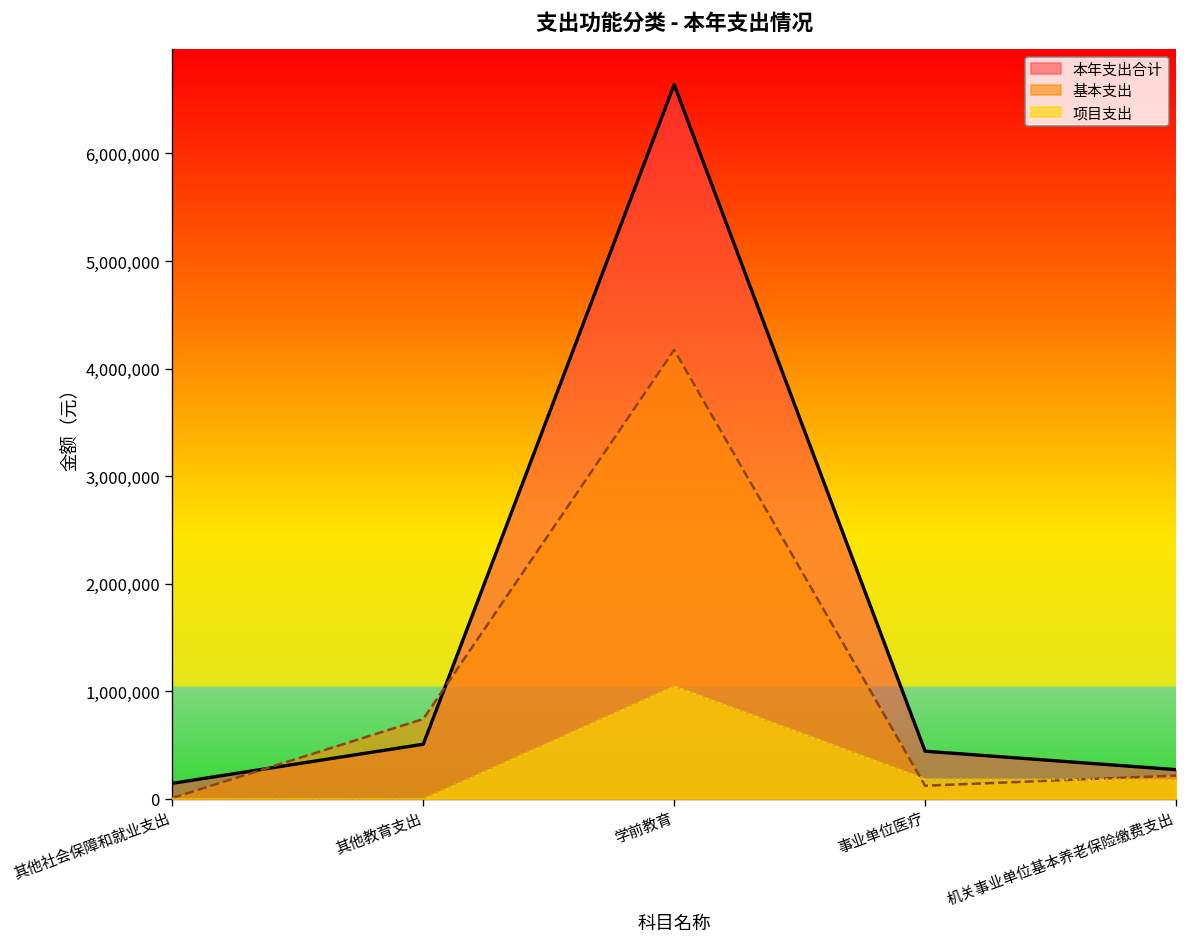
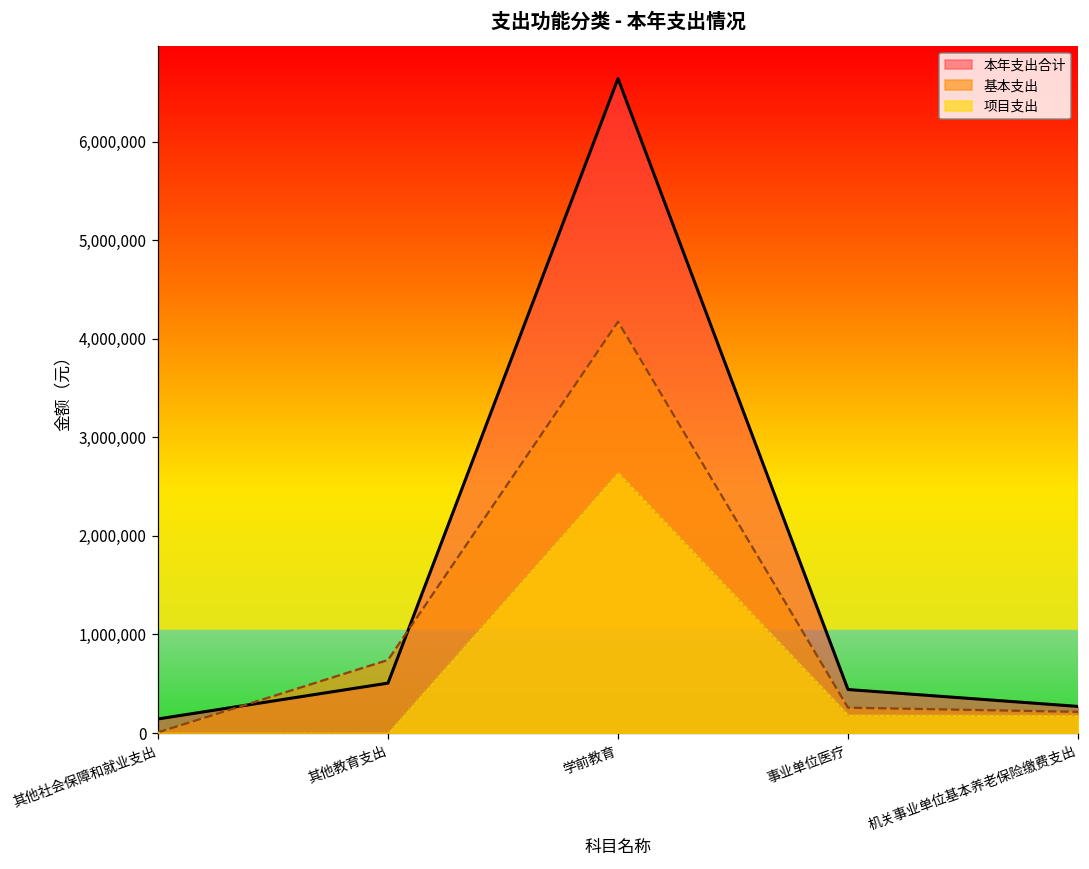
项目支出, 学前教育: 1,000,000 -> 2,600,000
基本支出, 事业单位医疗: 100,000 -> 300,000
